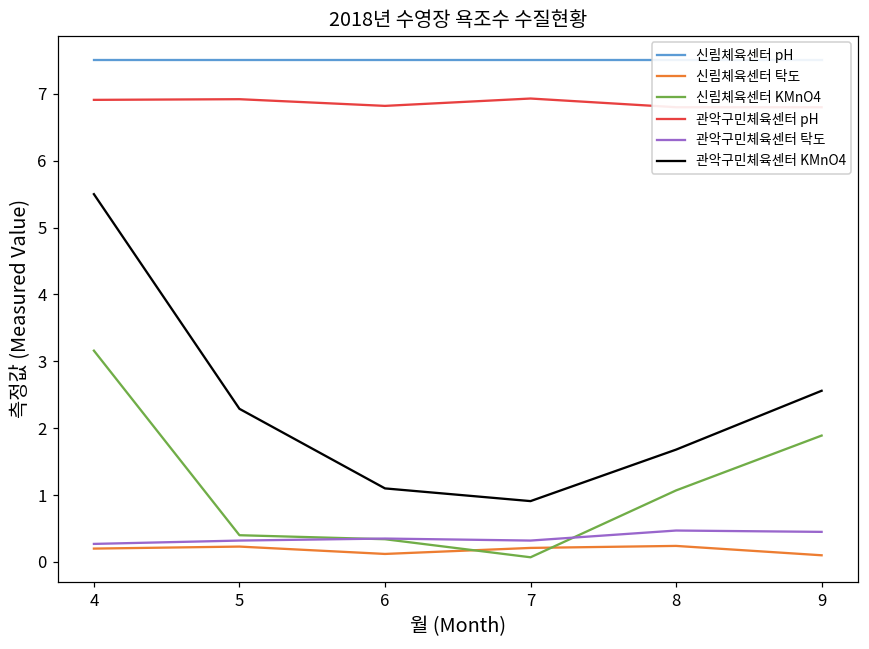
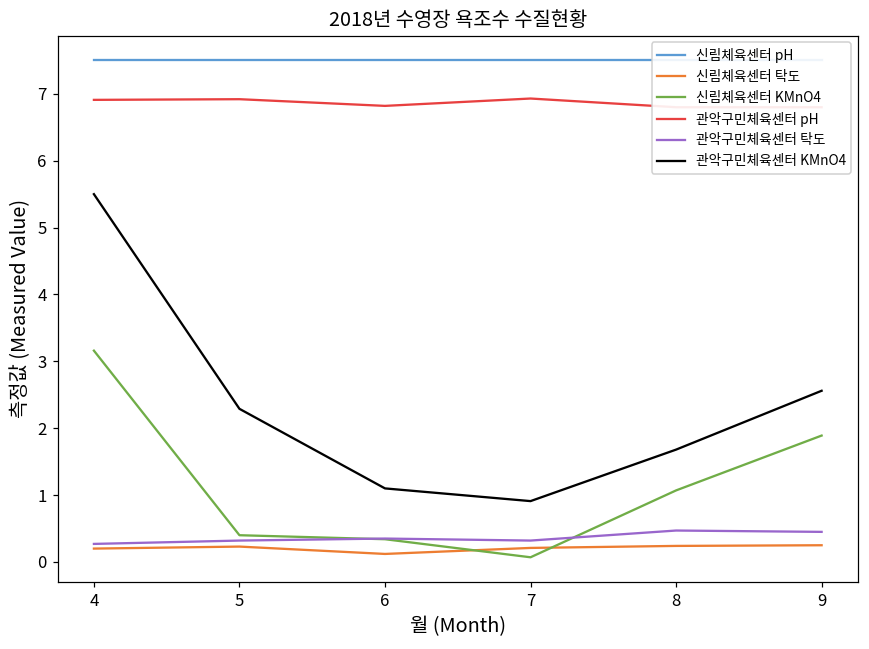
신림체육센터 탁도, 9: 0.1 -> 0.3
